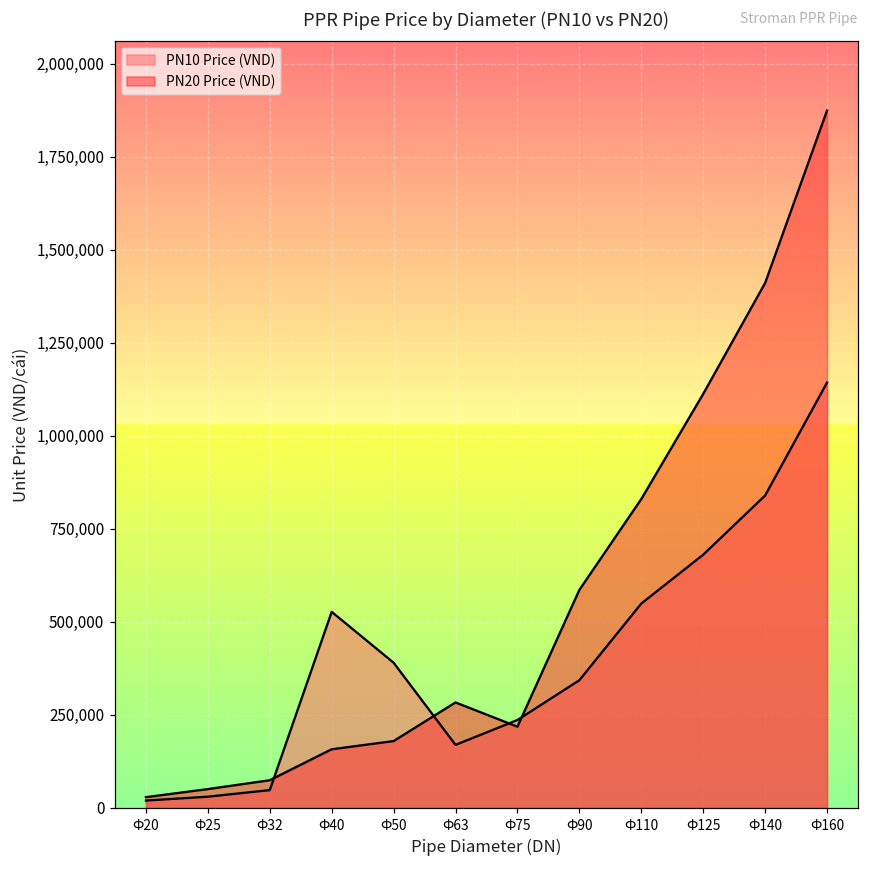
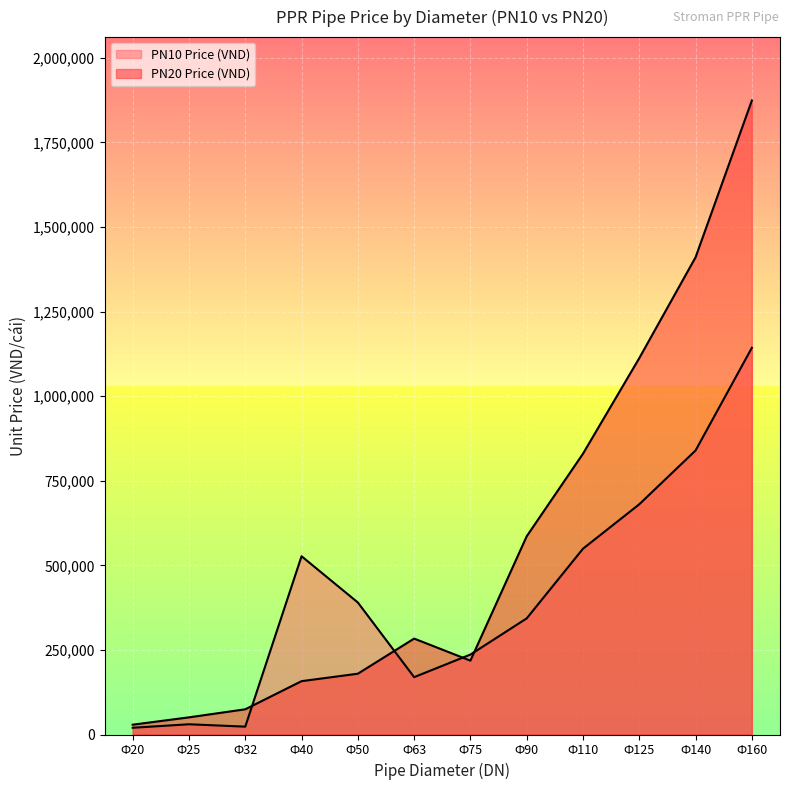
PN10 Price (VND), Ф32: 50,000 -> 20,000
